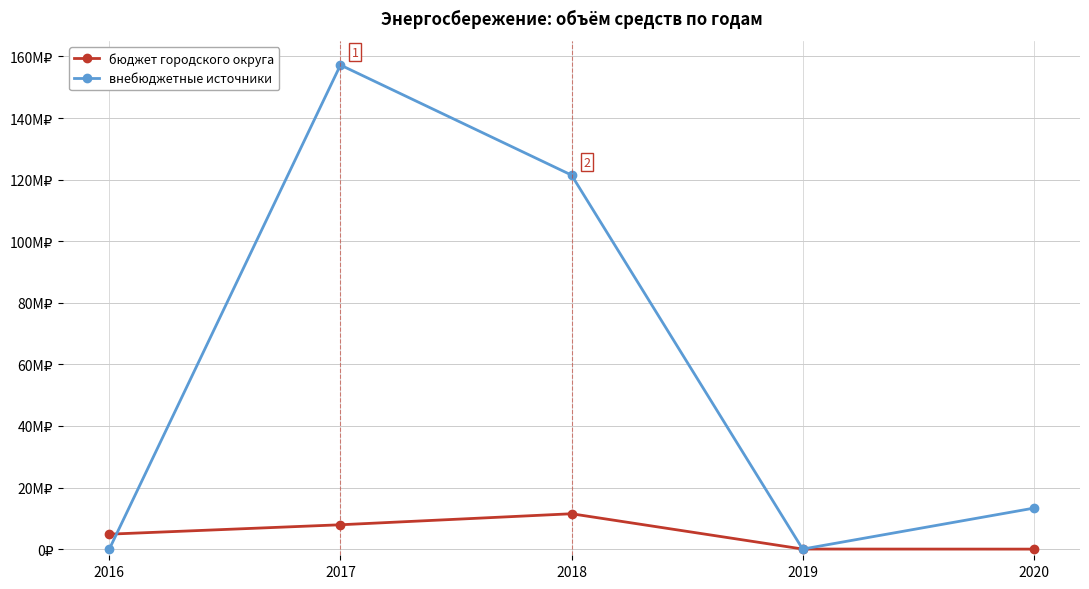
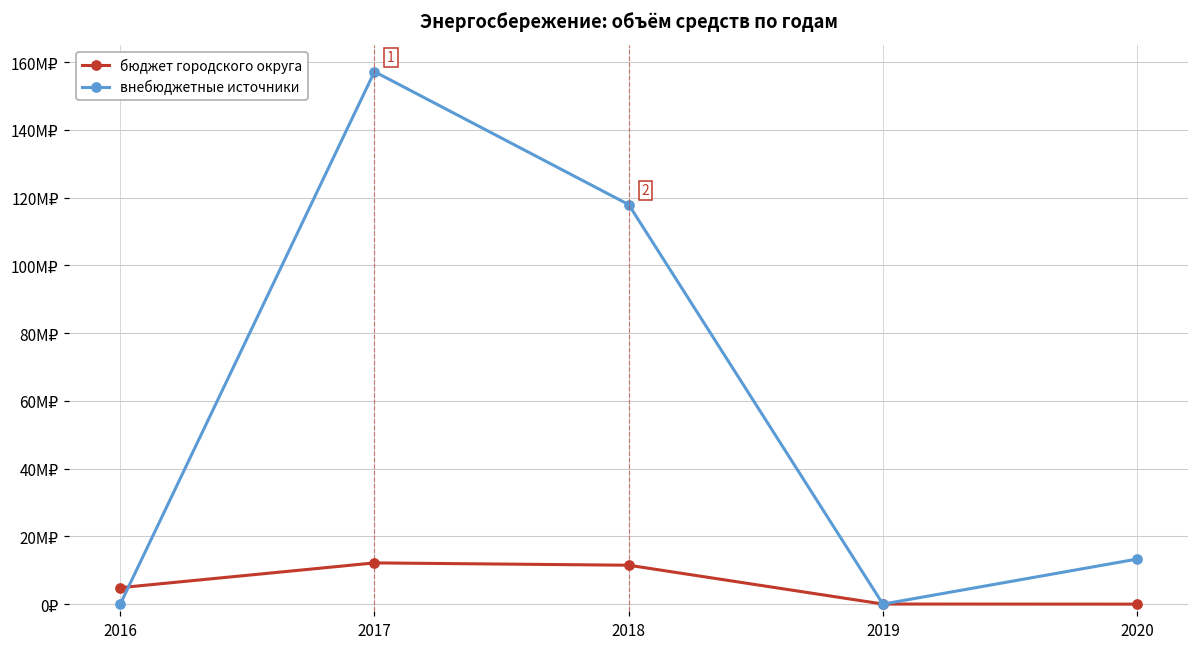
бюджет городского округа, 2017: 8M₽ -> 12M₽
внебюджетные источники, 2018: 121M₽ -> 118M₽
